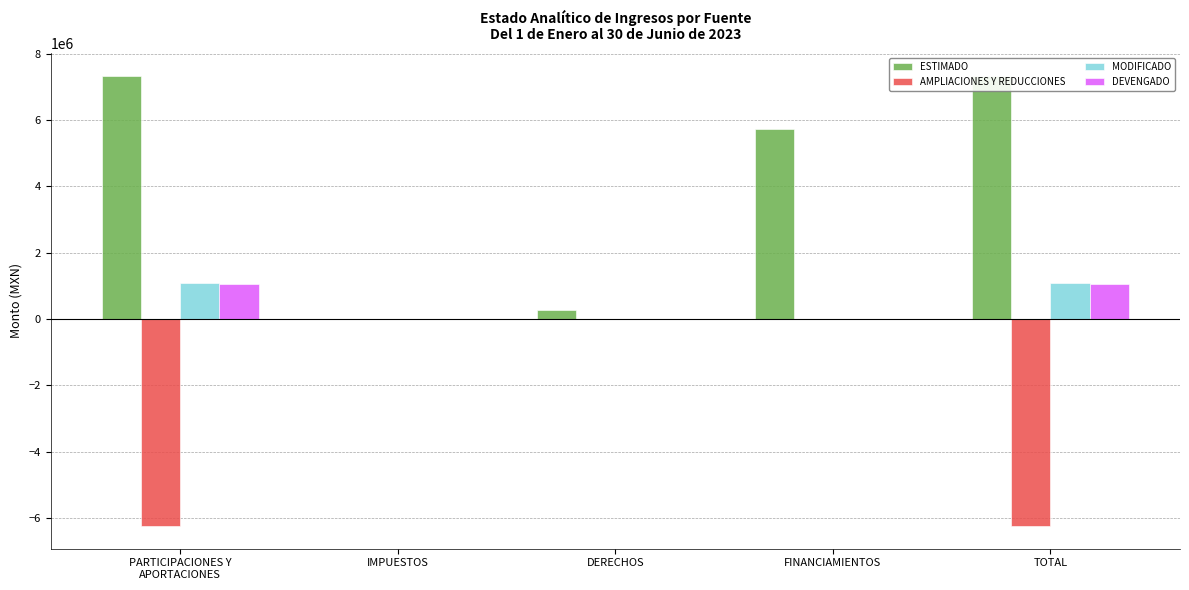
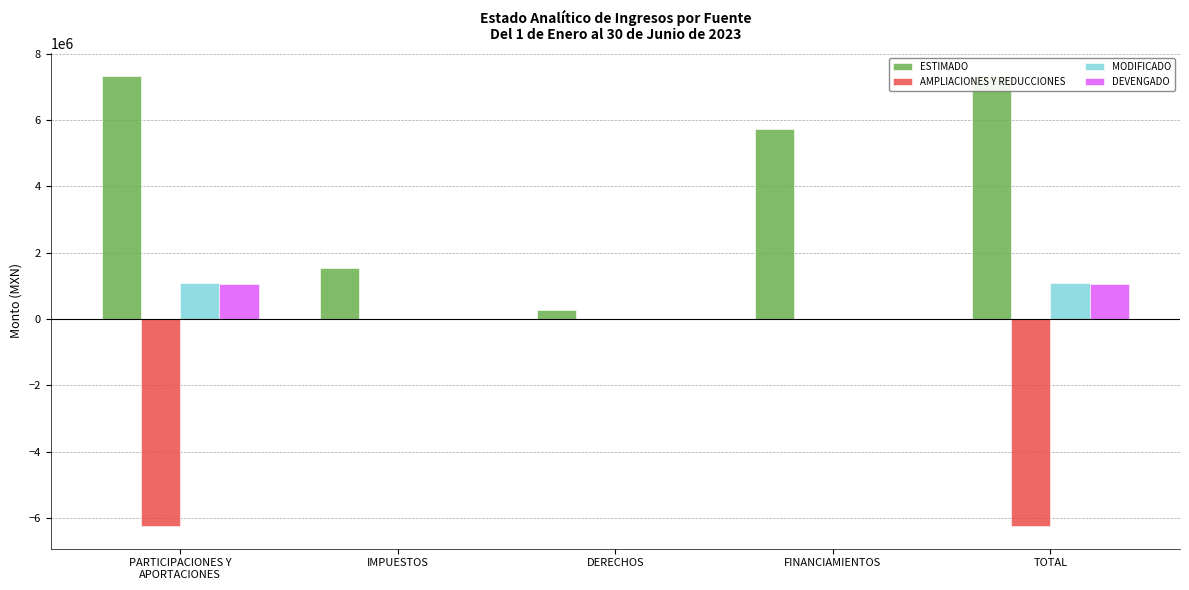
ESTIMADO, IMPUESTOS: 0 -> 1500000
